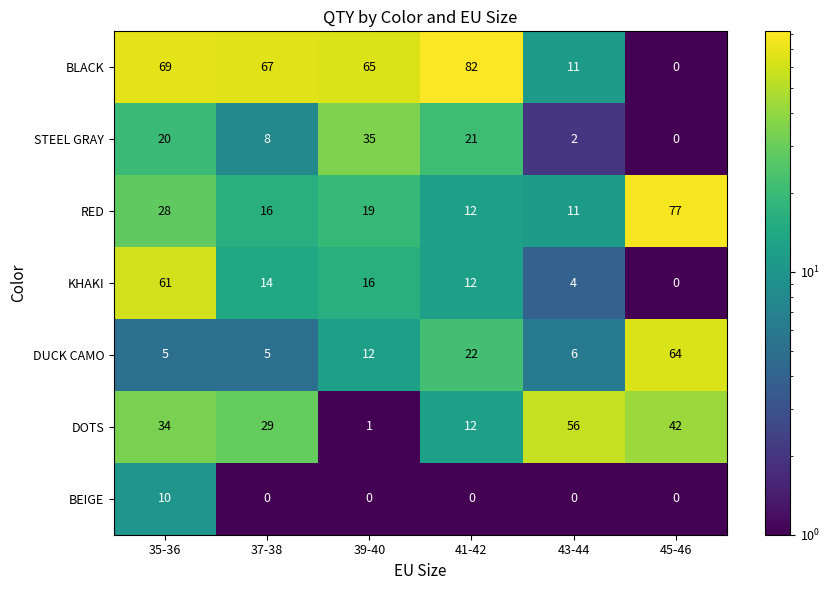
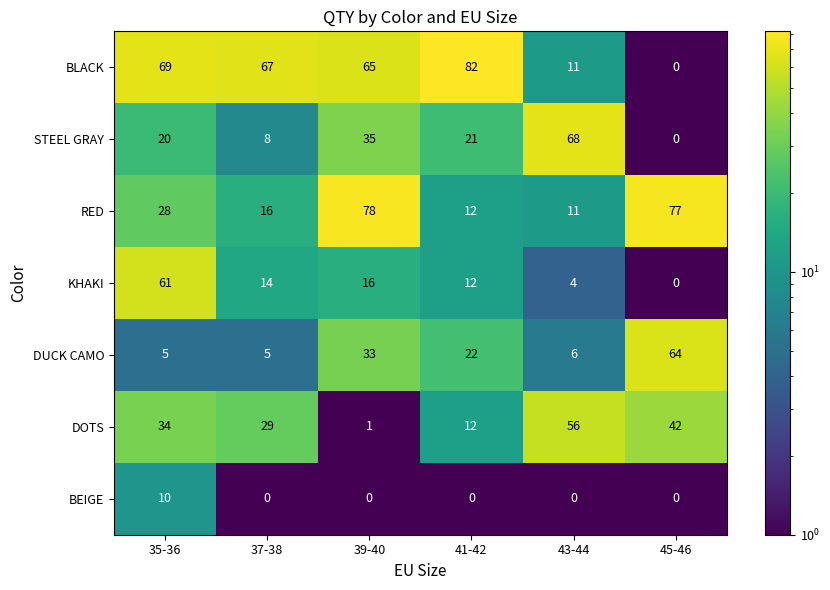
STEEL GRAY, 43-44: 2 -> 68
RED, 39-40: 19 -> 78
DUCK CAMO, 39-40: 12 -> 33
